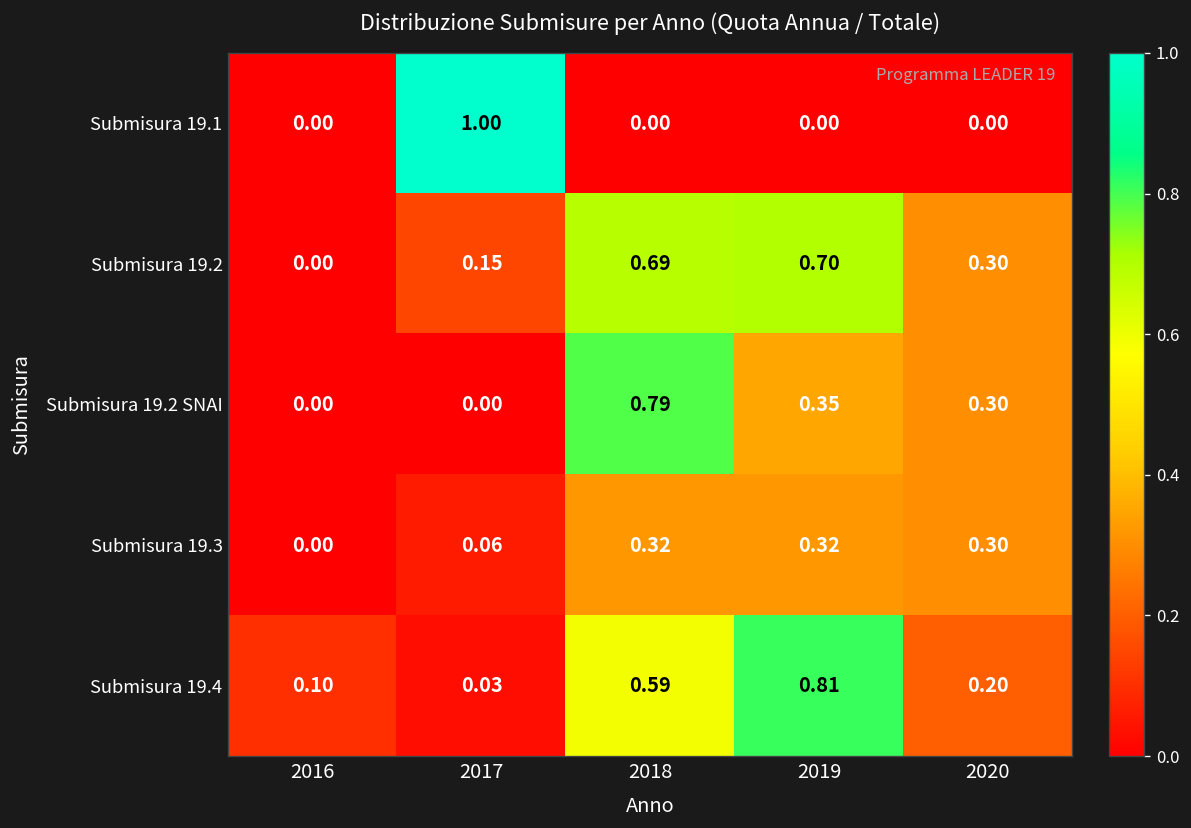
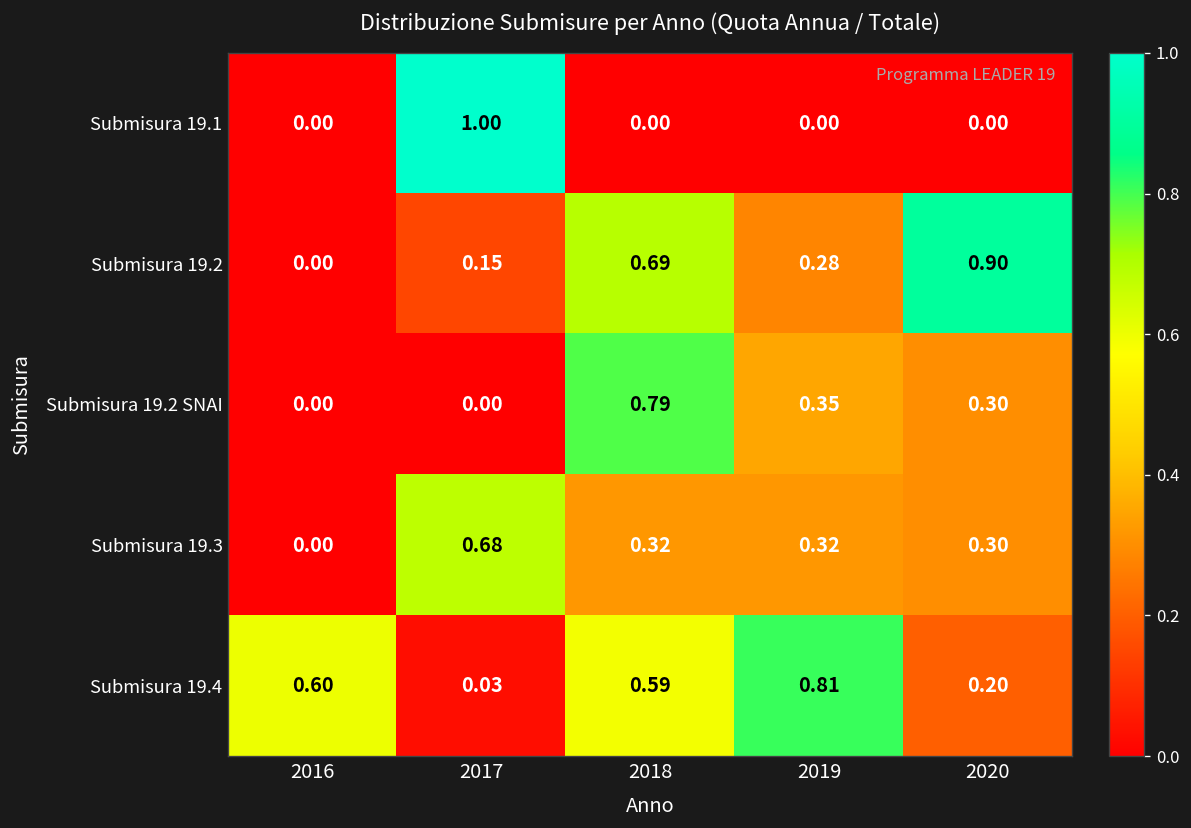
Submisura 19.2, 2019: 0.70 -> 0.28
Submisura 19.2, 2020: 0.30 -> 0.90
Submisura 19.3, 2017: 0.06 -> 0.68
Submisura 19.4, 2016: 0.10 -> 0.60
